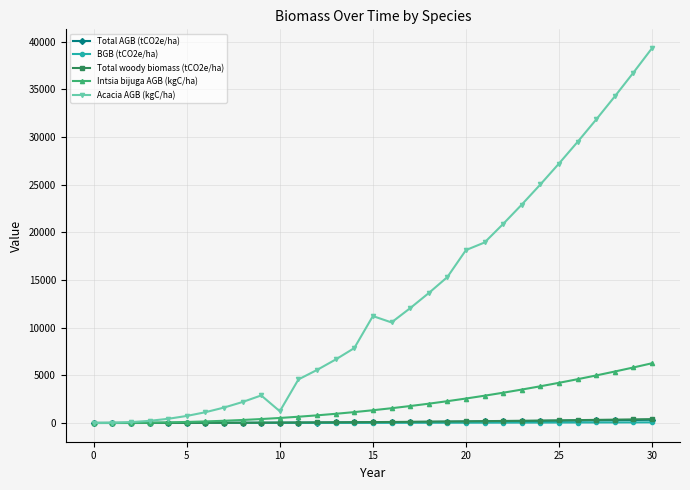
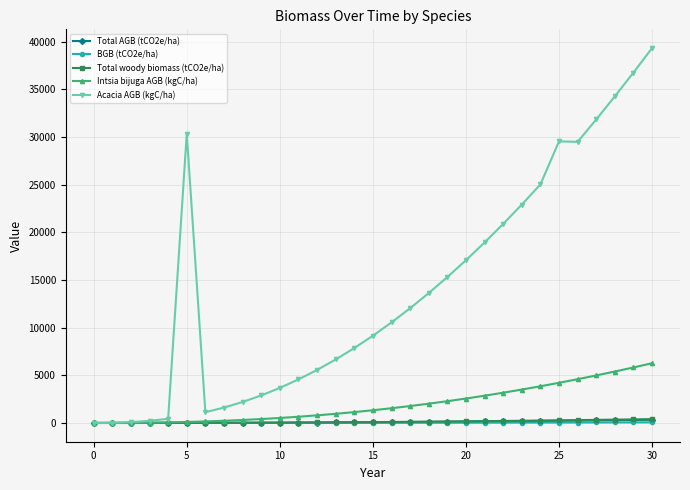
Acacia AGB (kgC/ha), 5: 1000 -> 30000
Acacia AGB (kgC/ha), 10: 1000 -> 4000
Acacia AGB (kgC/ha), 15: 11000 -> 9000
Acacia AGB (kgC/ha), 20: 18000 -> 17000
Acacia AGB (kgC/ha), 25: 27000 -> 30000
